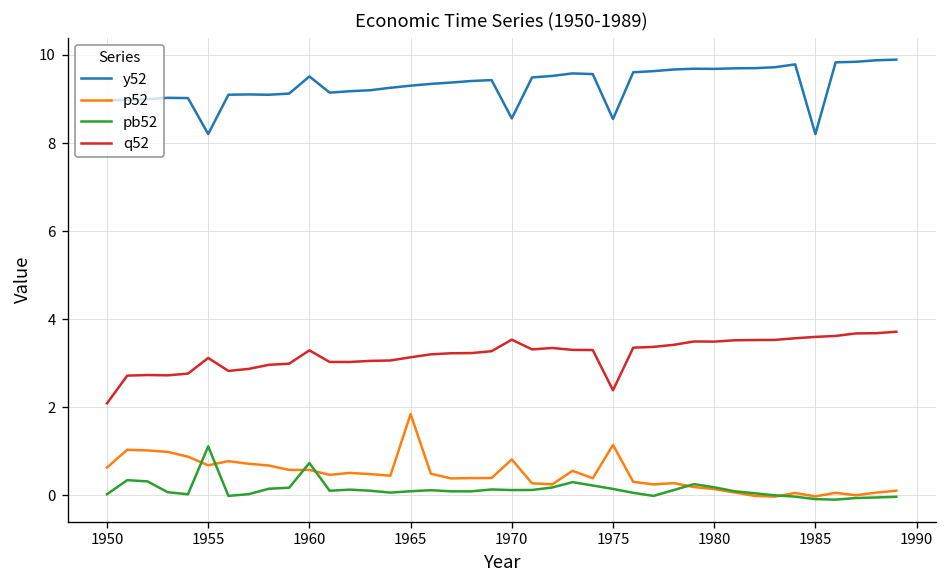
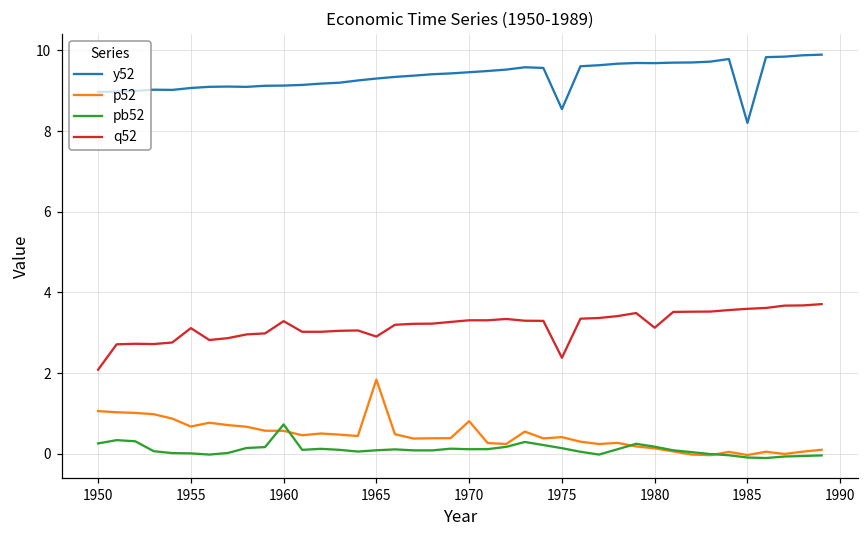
p52, 1950: 0.6 -> 1.1
pb52, 1950: 0.0 -> 0.3
y52, 1955: 8.2 -> 9.1
pb52, 1955: 1.1 -> 0.0
y52, 1960: 9.5 -> 9.1
q52, 1965: 3.1 -> 2.9
y52, 1970: 8.6 -> 9.5
q52, 1970: 3.5 -> 3.3
p52, 1975: 1.1 -> 0.4
q52, 1980: 3.5 -> 3.1
